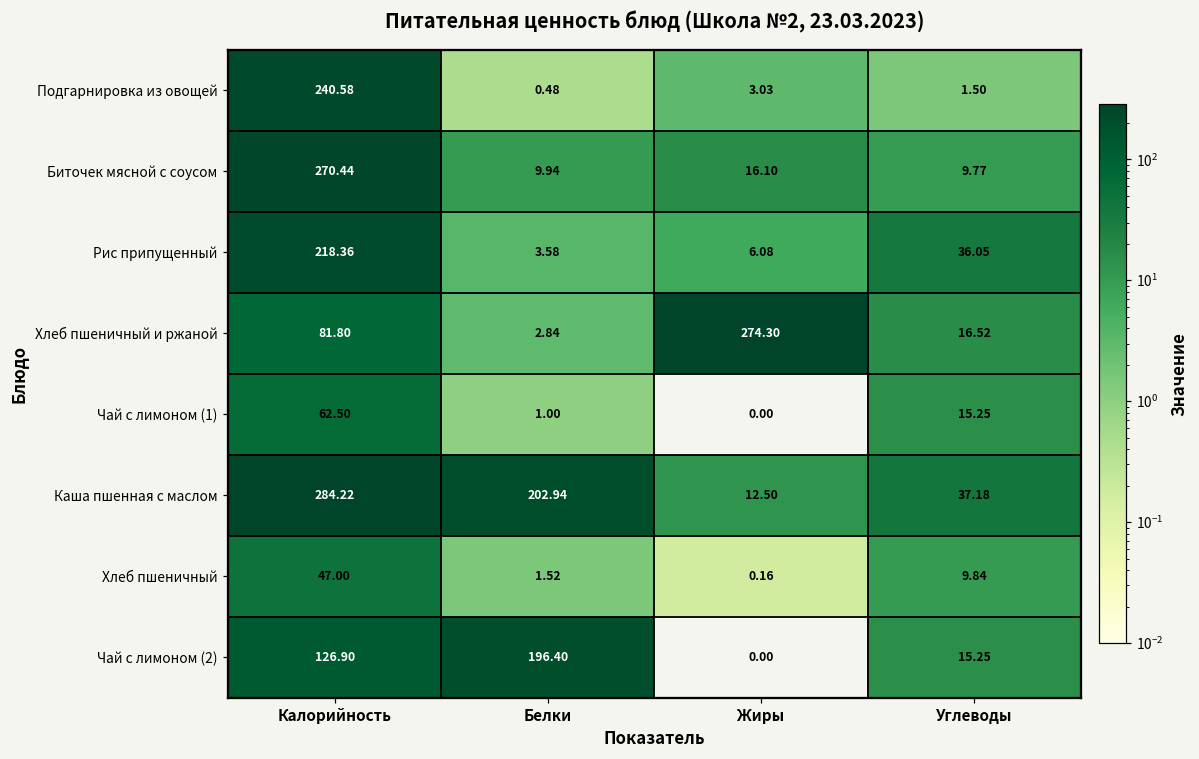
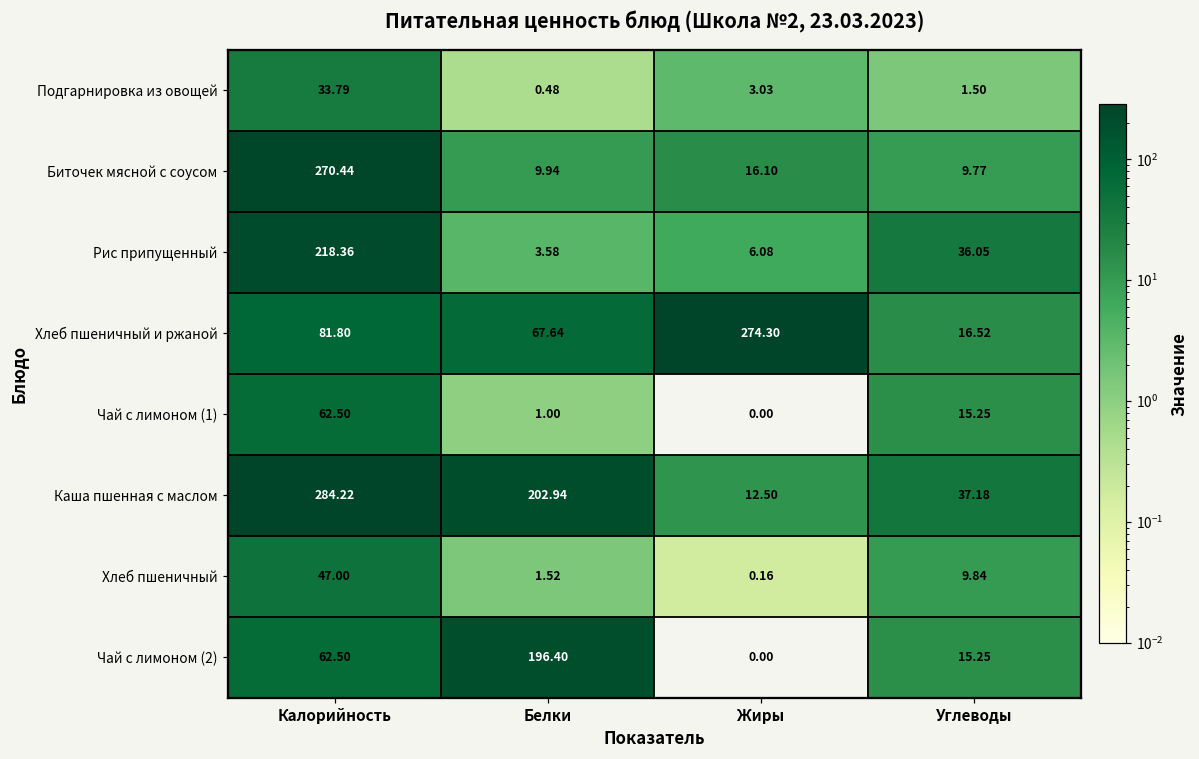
Подгарнировка из овощей, Калорийность: 240.58 -> 33.79
Хлеб пшеничный и ржаной, Белки: 2.84 -> 67.64
Чай с лимоном (2), Калорийность: 126.90 -> 62.50
